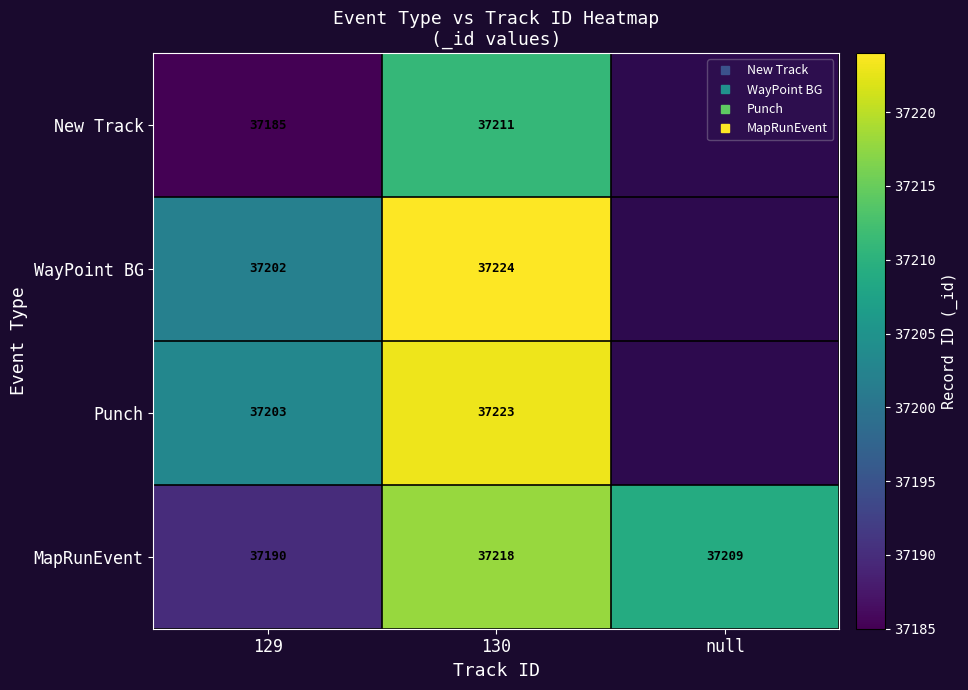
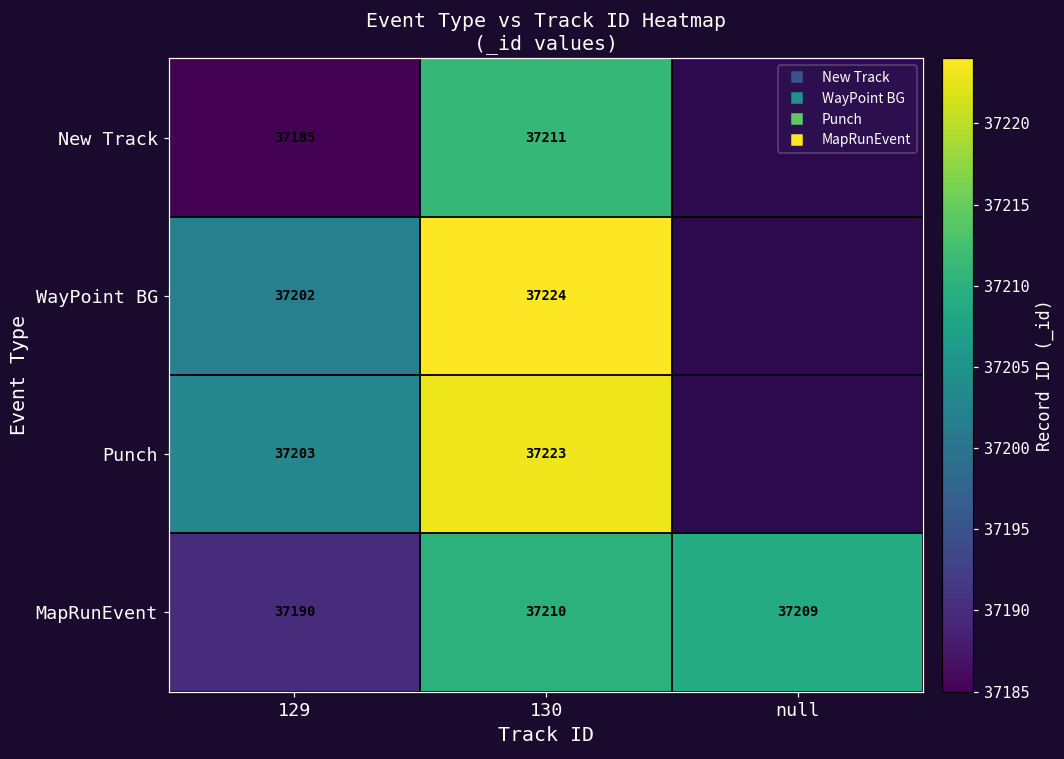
MapRunEvent, 130: 37218 -> 37210
